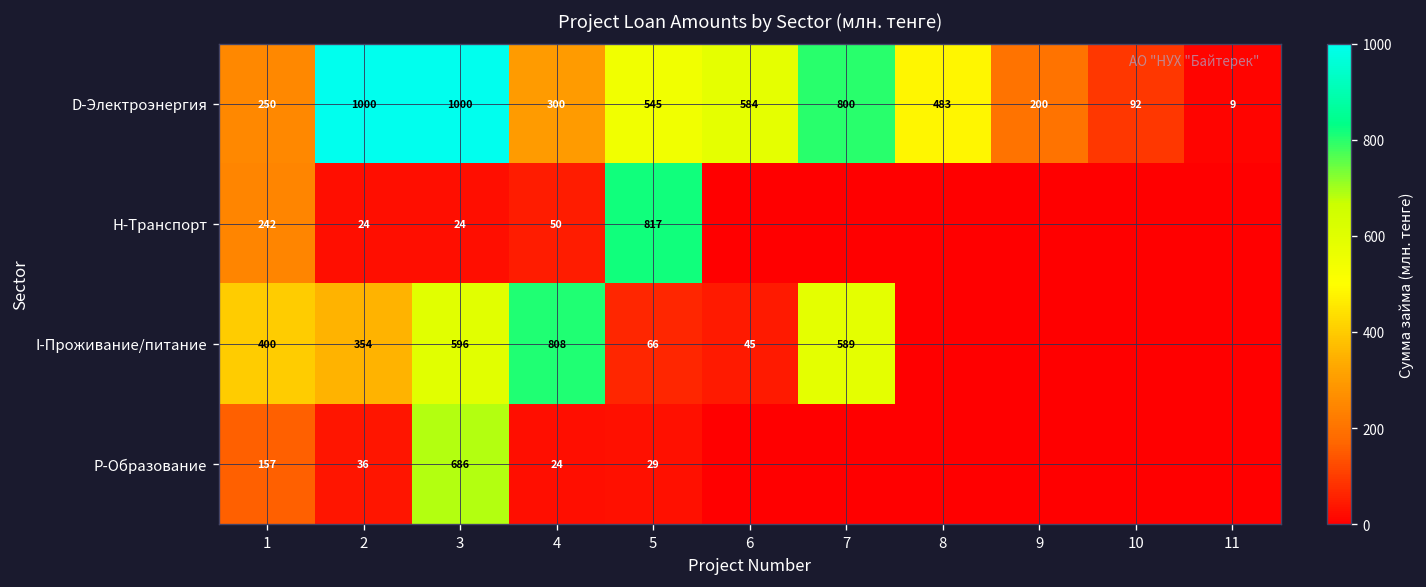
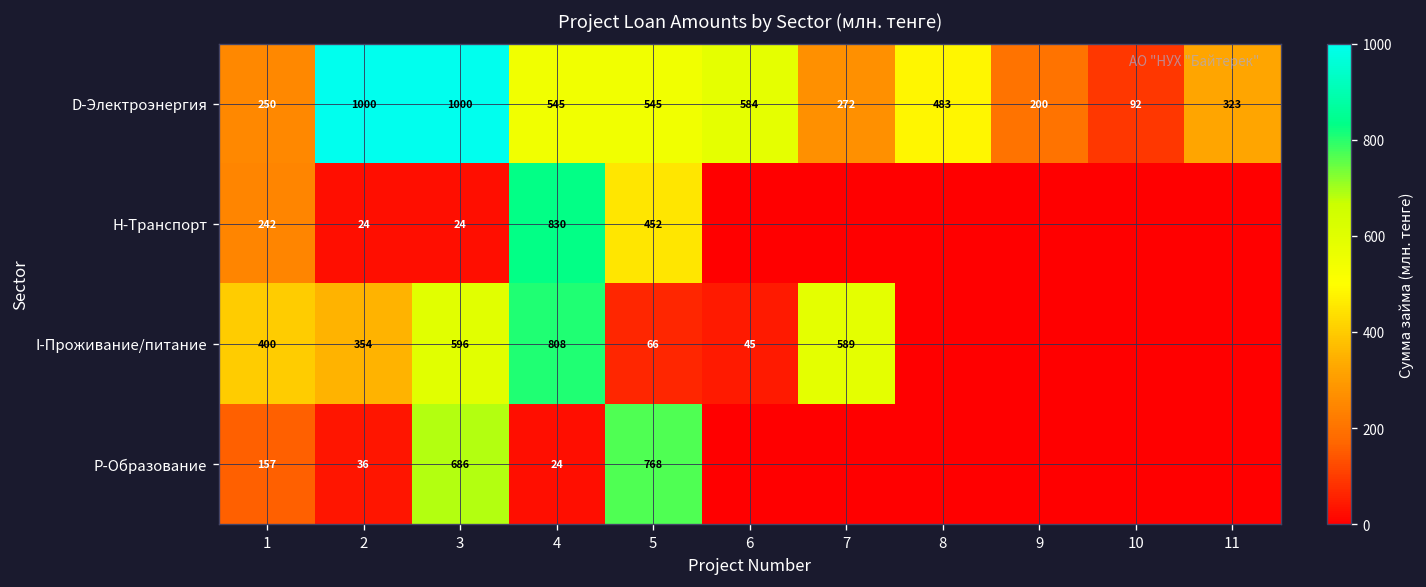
D-Электроэнергия, 4: 300 -> 545
D-Электроэнергия, 7: 800 -> 272
D-Электроэнергия, 11: 9 -> 323
H-Транспорт, 4: 50 -> 830
H-Транспорт, 5: 817 -> 452
P-Образование, 5: 29 -> 768
